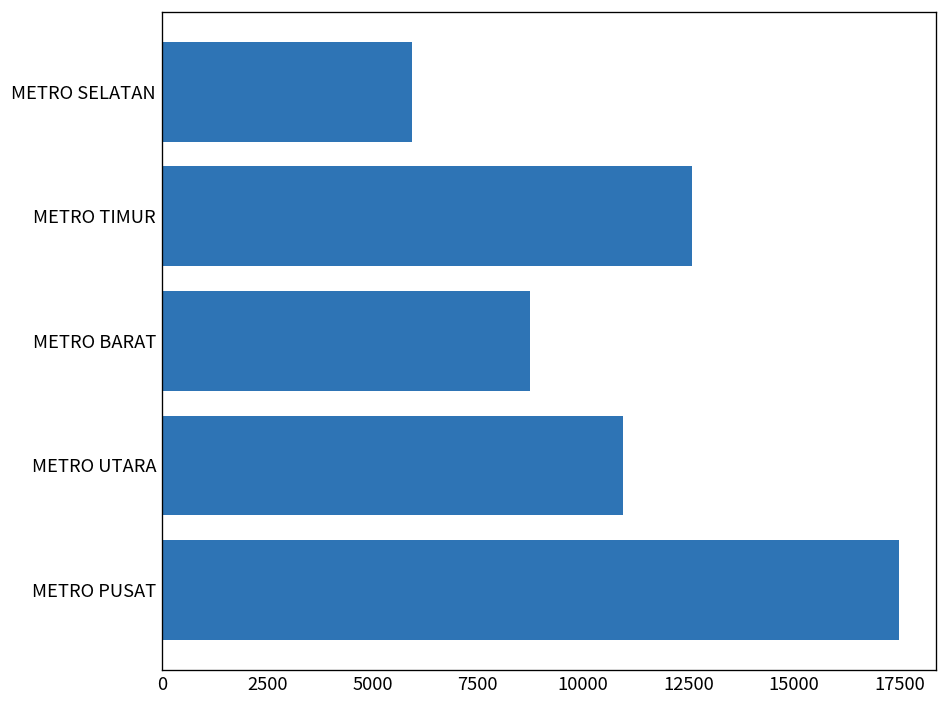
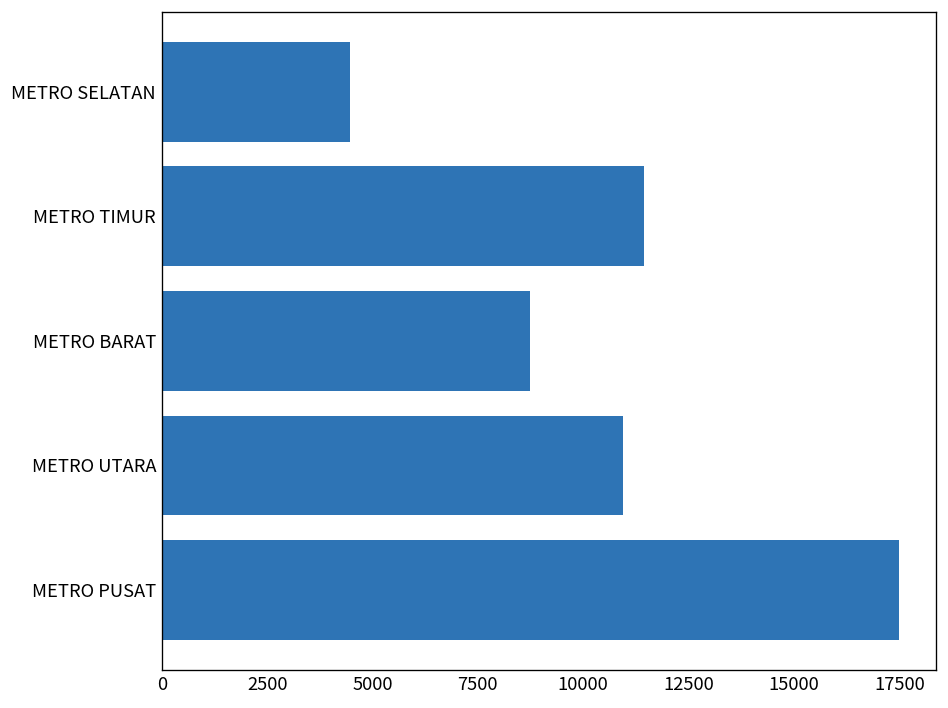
METRO SELATAN: 5900 -> 4500
METRO TIMUR: 12600 -> 11400
